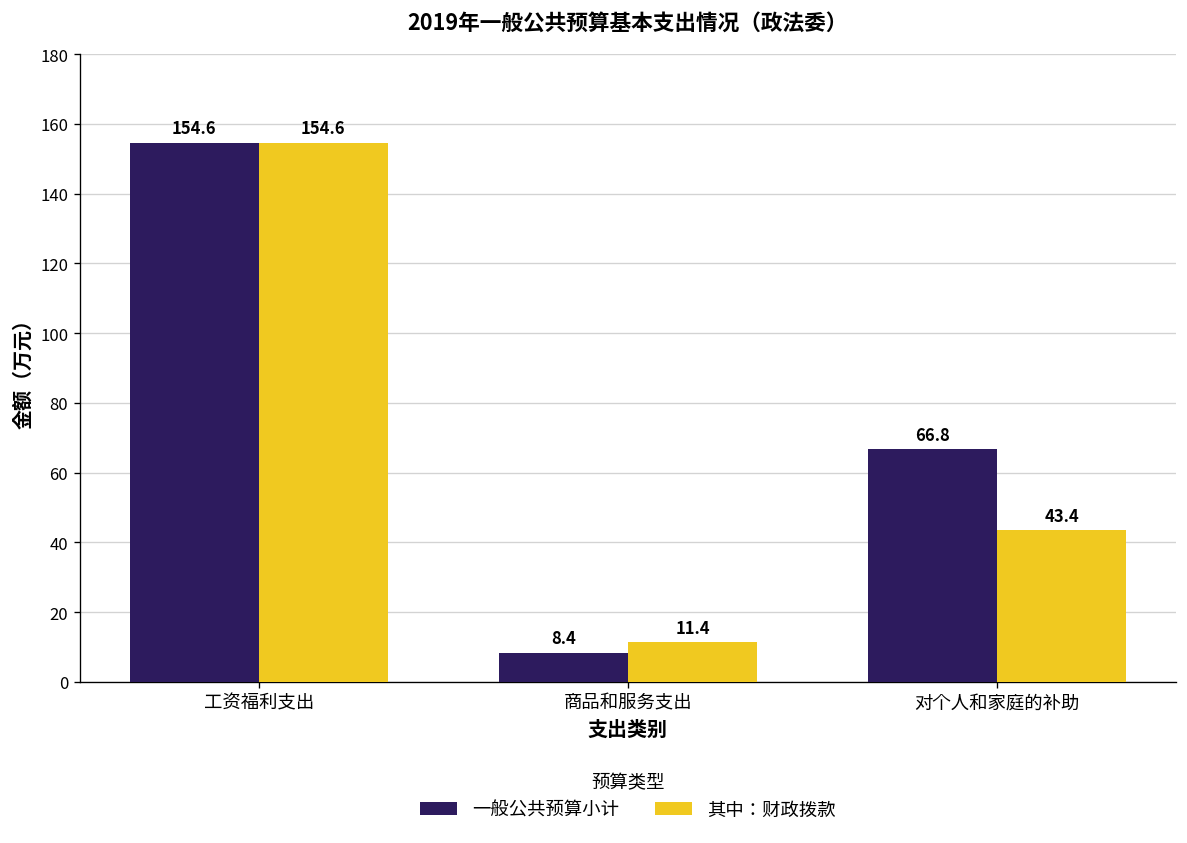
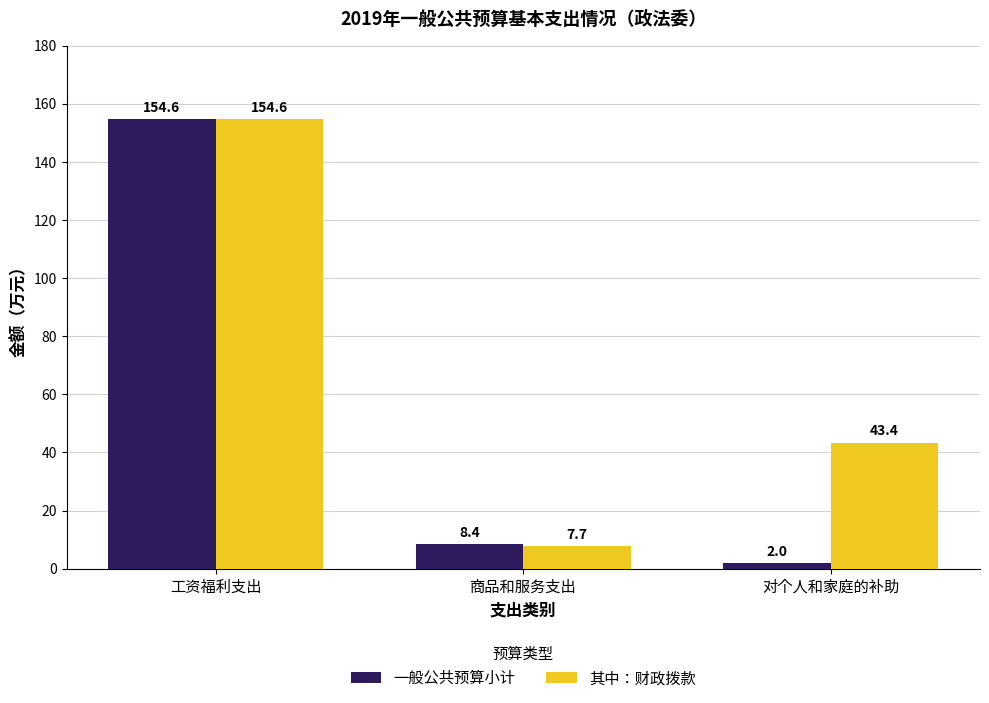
其中：财政拨款, 商品和服务支出: 11.4 -> 7.7
一般公共预算小计, 对个人和家庭的补助: 66.8 -> 2.0
